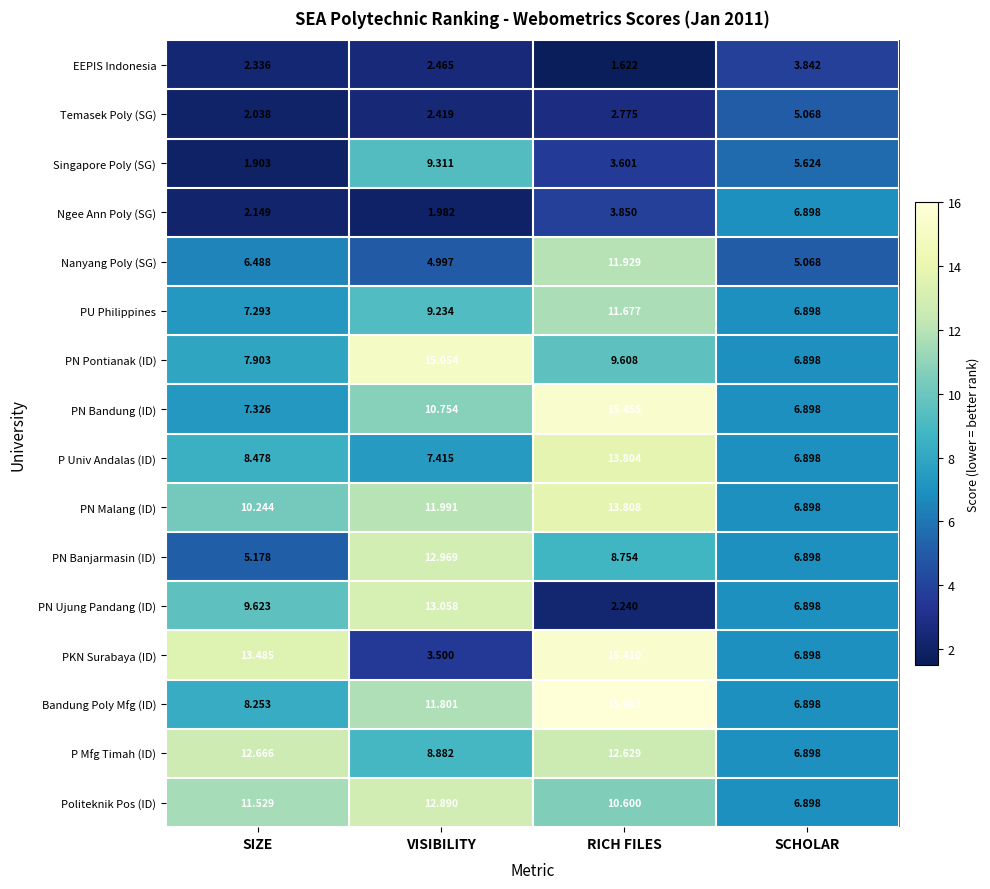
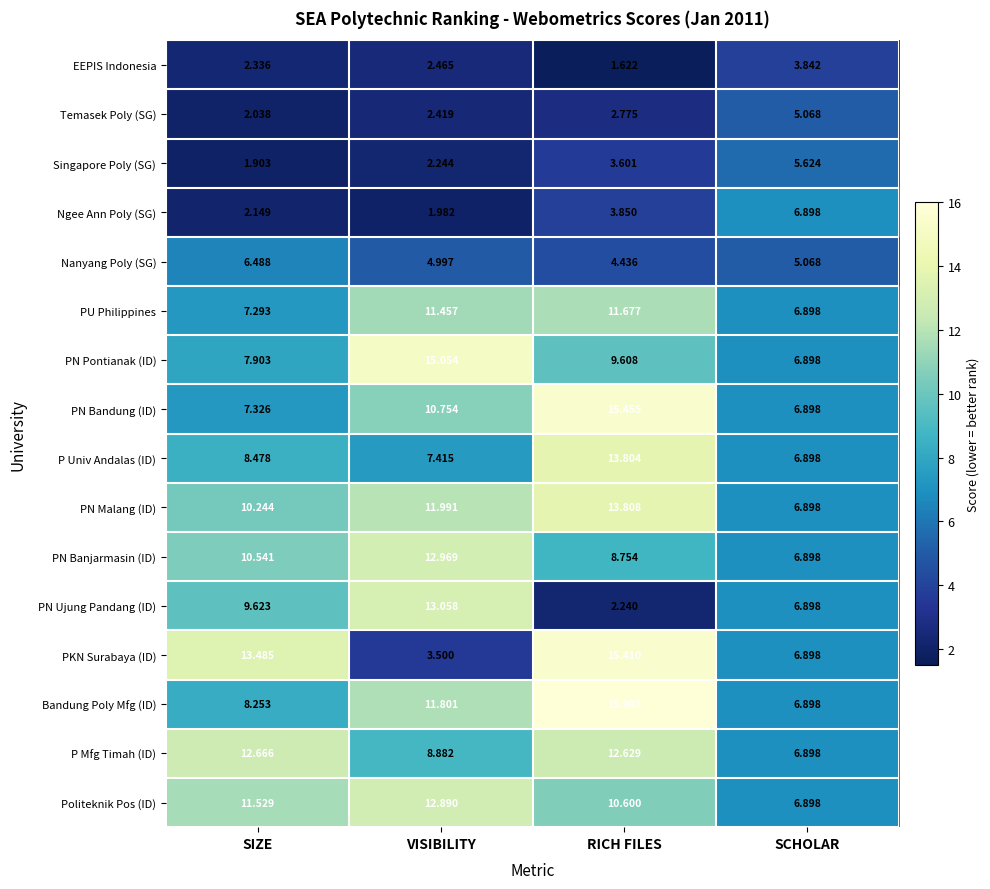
Singapore Poly (SG), VISIBILITY: 9.311 -> 2.244
Nanyang Poly (SG), RICH FILES: 11.929 -> 4.436
PU Philippines, VISIBILITY: 9.234 -> 11.457
PN Banjarmasin (ID), SIZE: 5.178 -> 10.541
